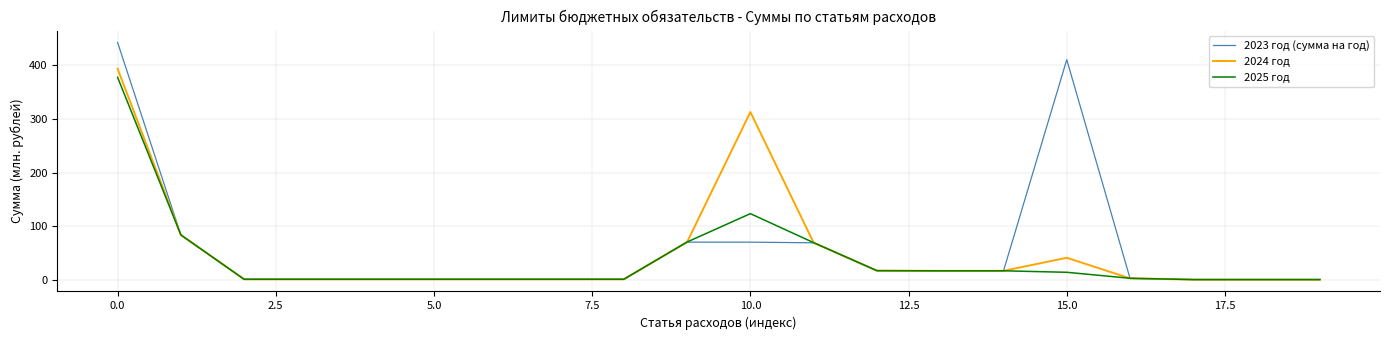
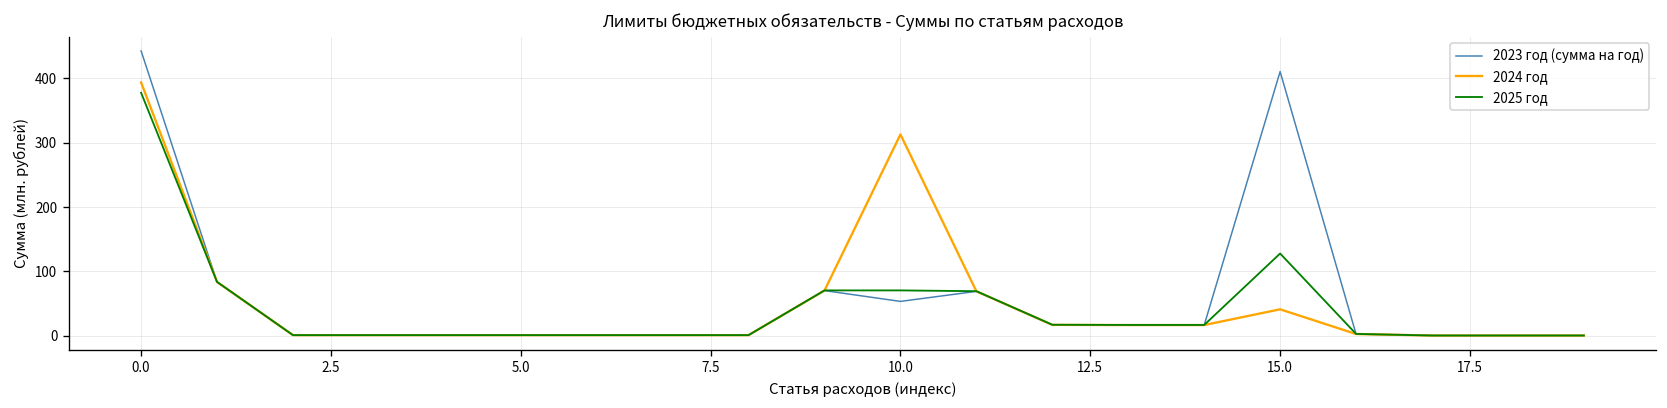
2023 год (сумма на год), 10.0: 70 -> 50
2025 год, 10.0: 120 -> 70
2025 год, 15.0: 10 -> 130
